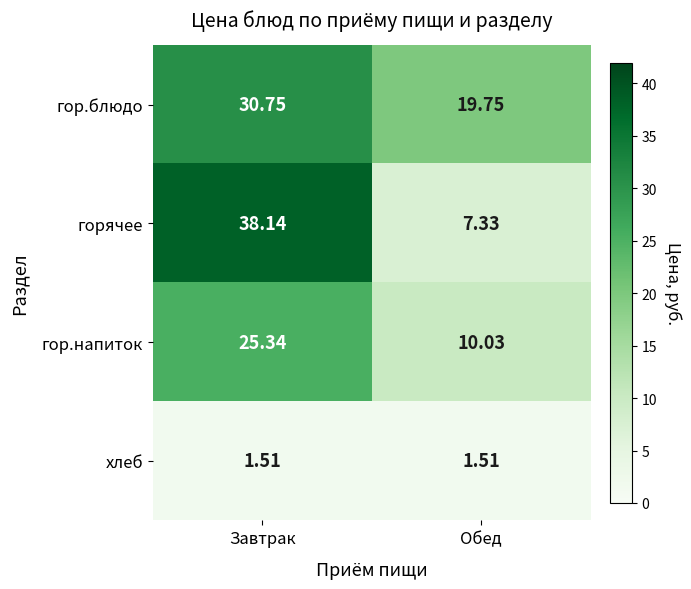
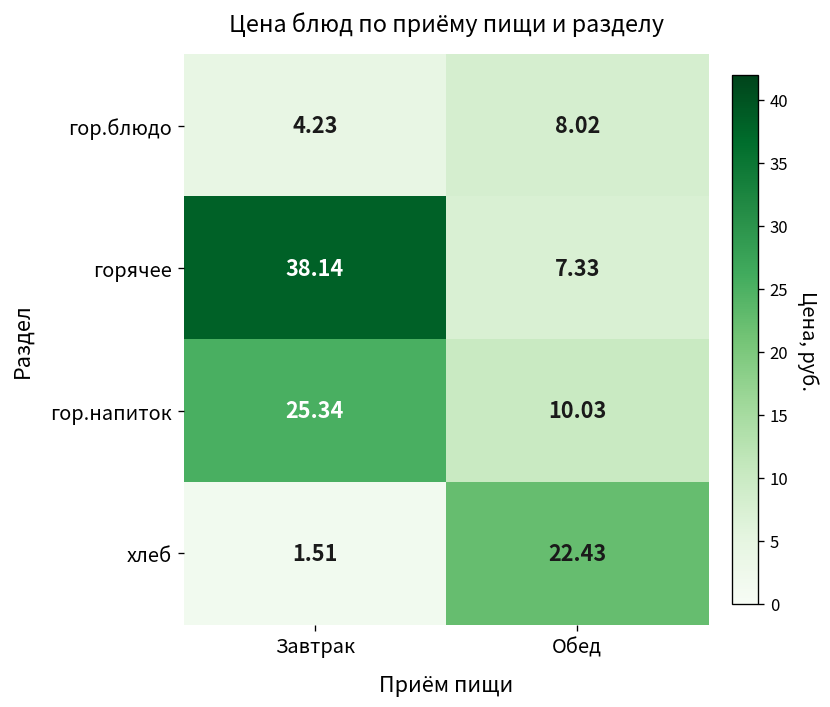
гор.блюдо, Завтрак: 30.75 -> 4.23
гор.блюдо, Обед: 19.75 -> 8.02
хлеб, Обед: 1.51 -> 22.43
